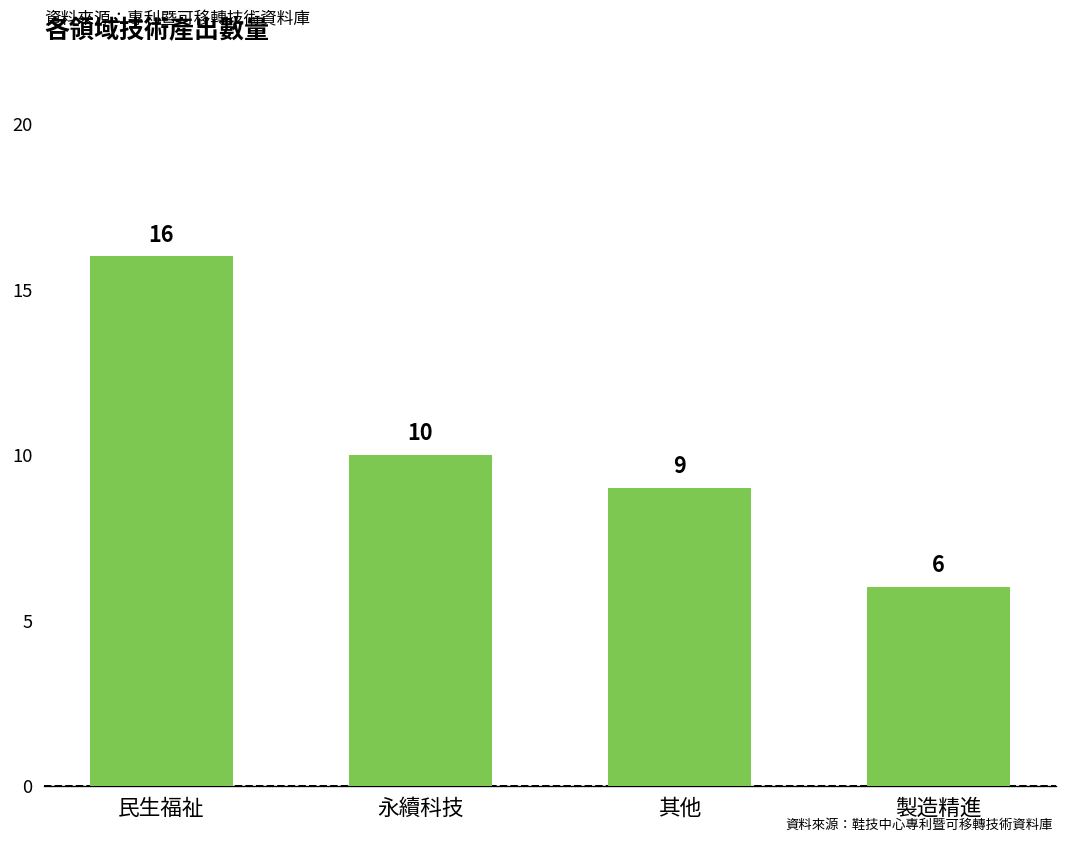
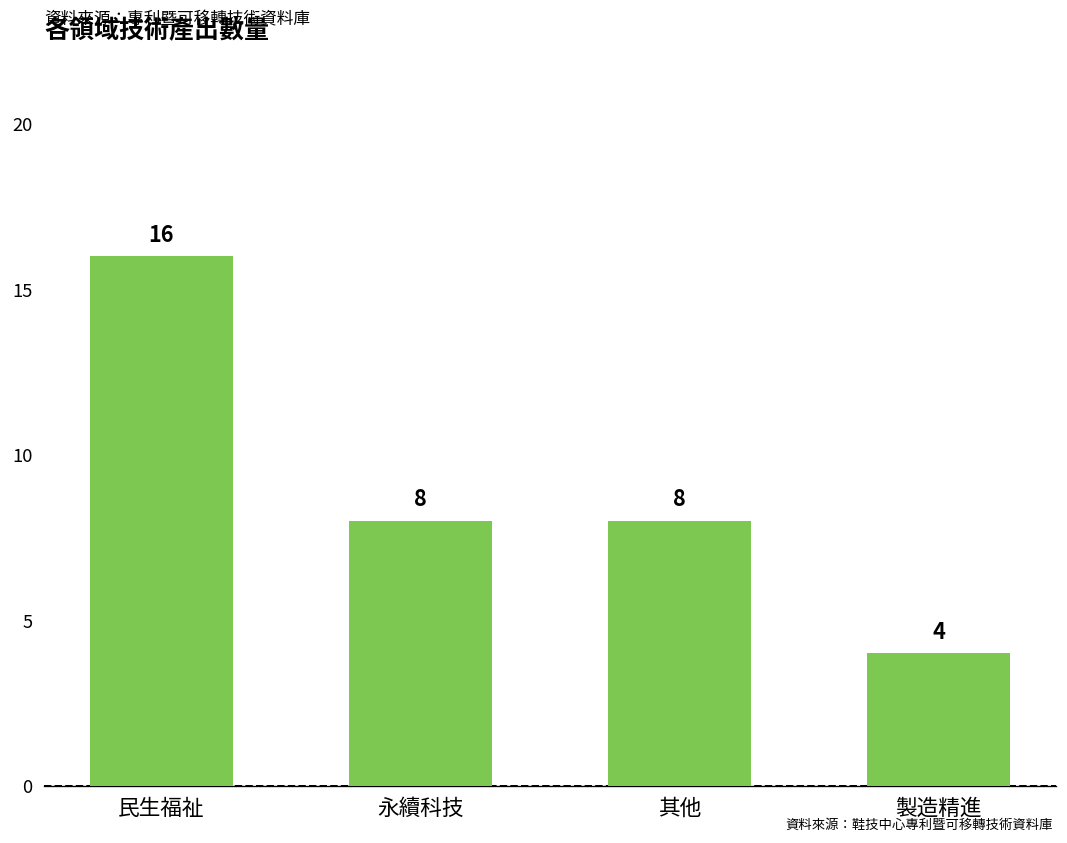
永續科技: 10 -> 8
其他: 9 -> 8
製造精進: 6 -> 4
